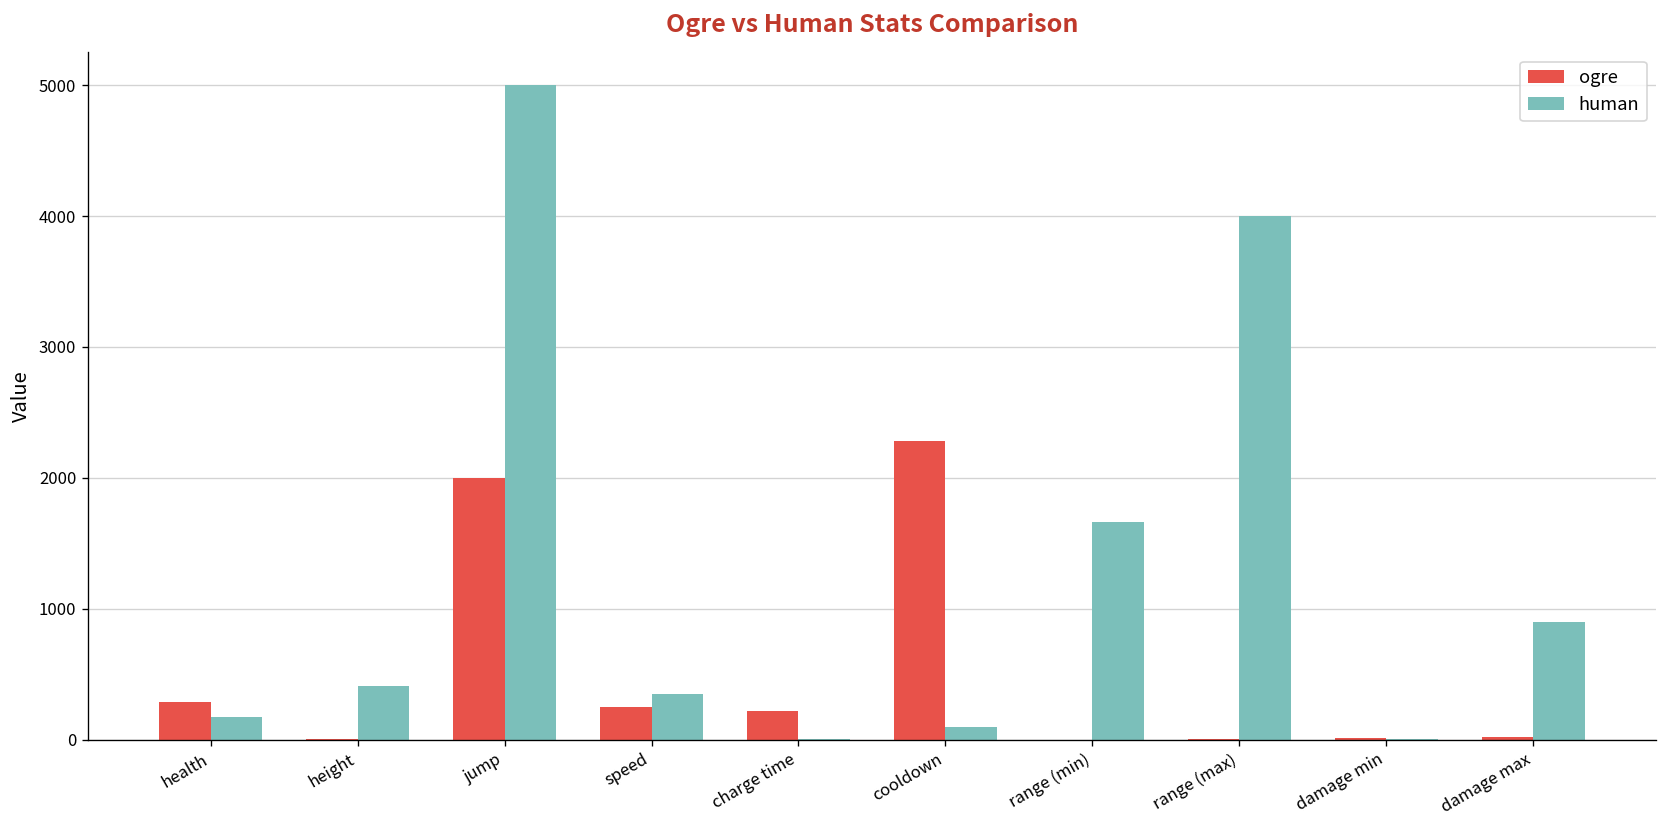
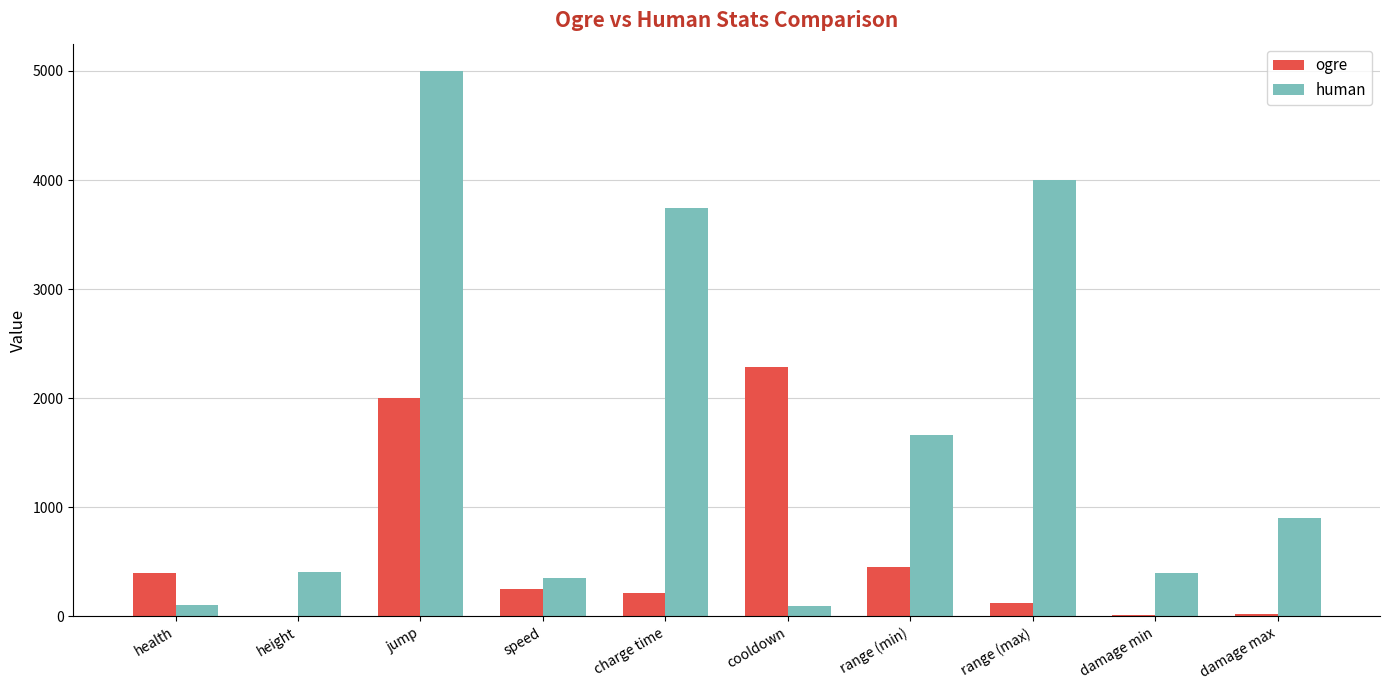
ogre, health: 290 -> 400
human, health: 170 -> 100
human, charge time: 0 -> 3750
ogre, range (min): 0 -> 450
ogre, range (max): 0 -> 120
human, damage min: 0 -> 400
